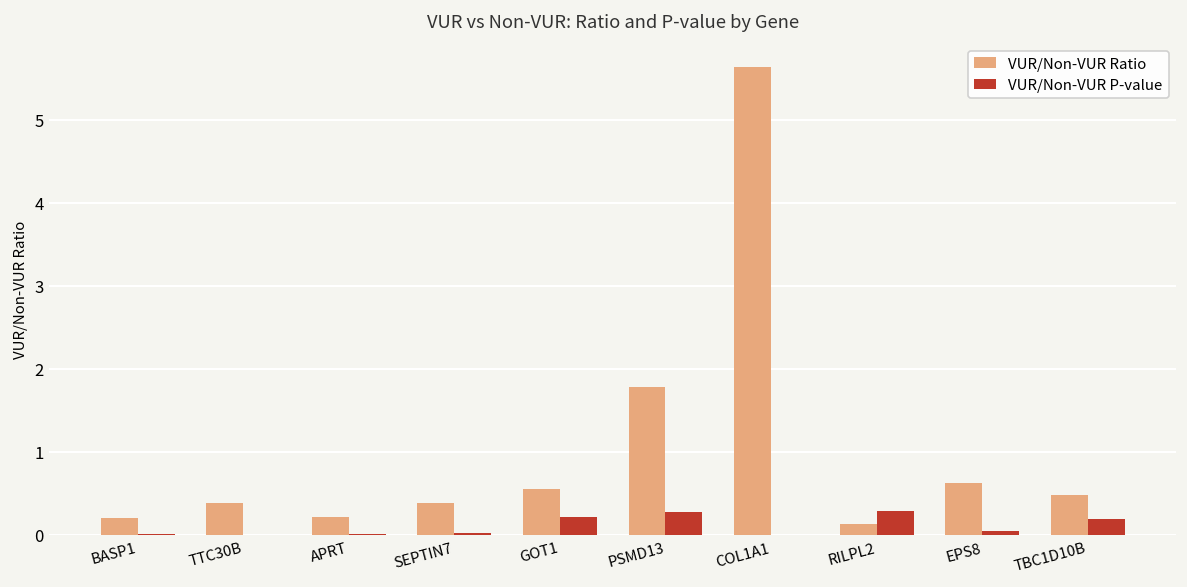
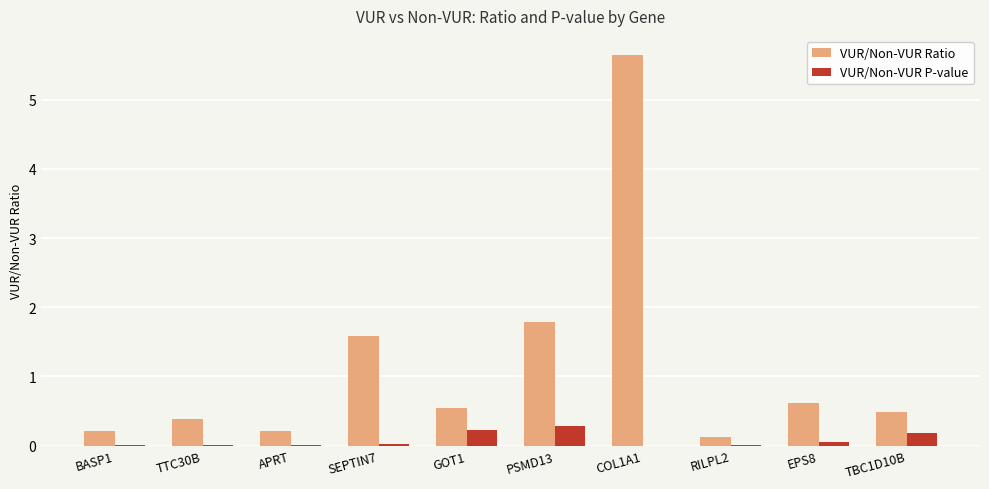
VUR/Non-VUR Ratio, SEPTIN7: 0.4 -> 1.6
VUR/Non-VUR P-value, RILPL2: 0.3 -> 0.0
